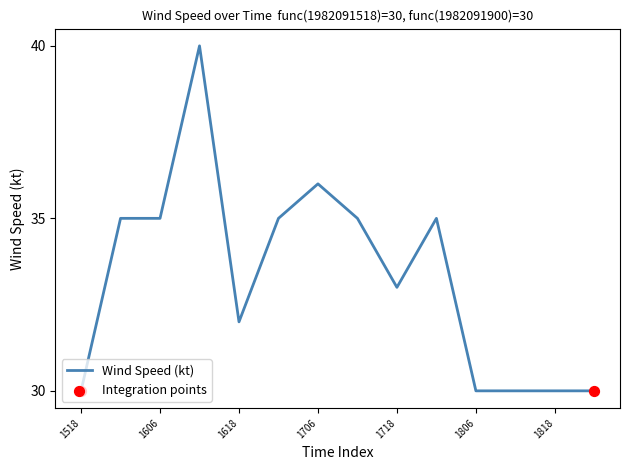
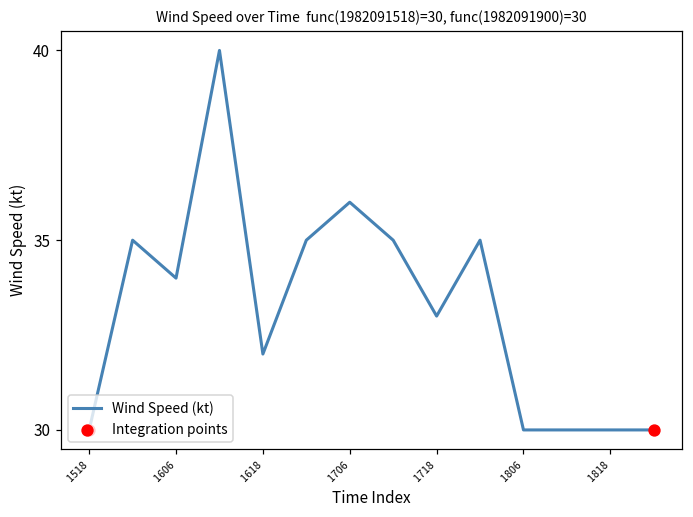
Wind Speed (kt), 1606: 35 -> 34
